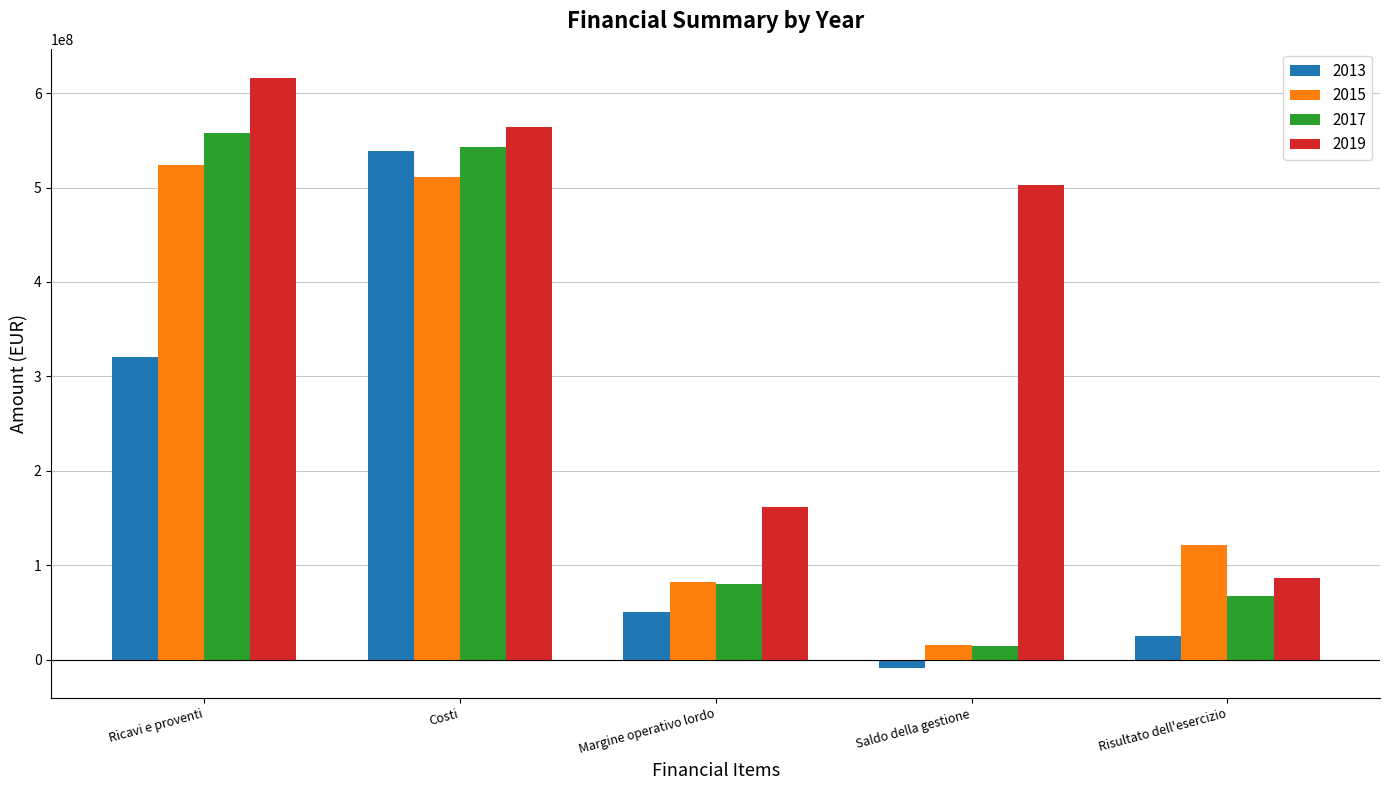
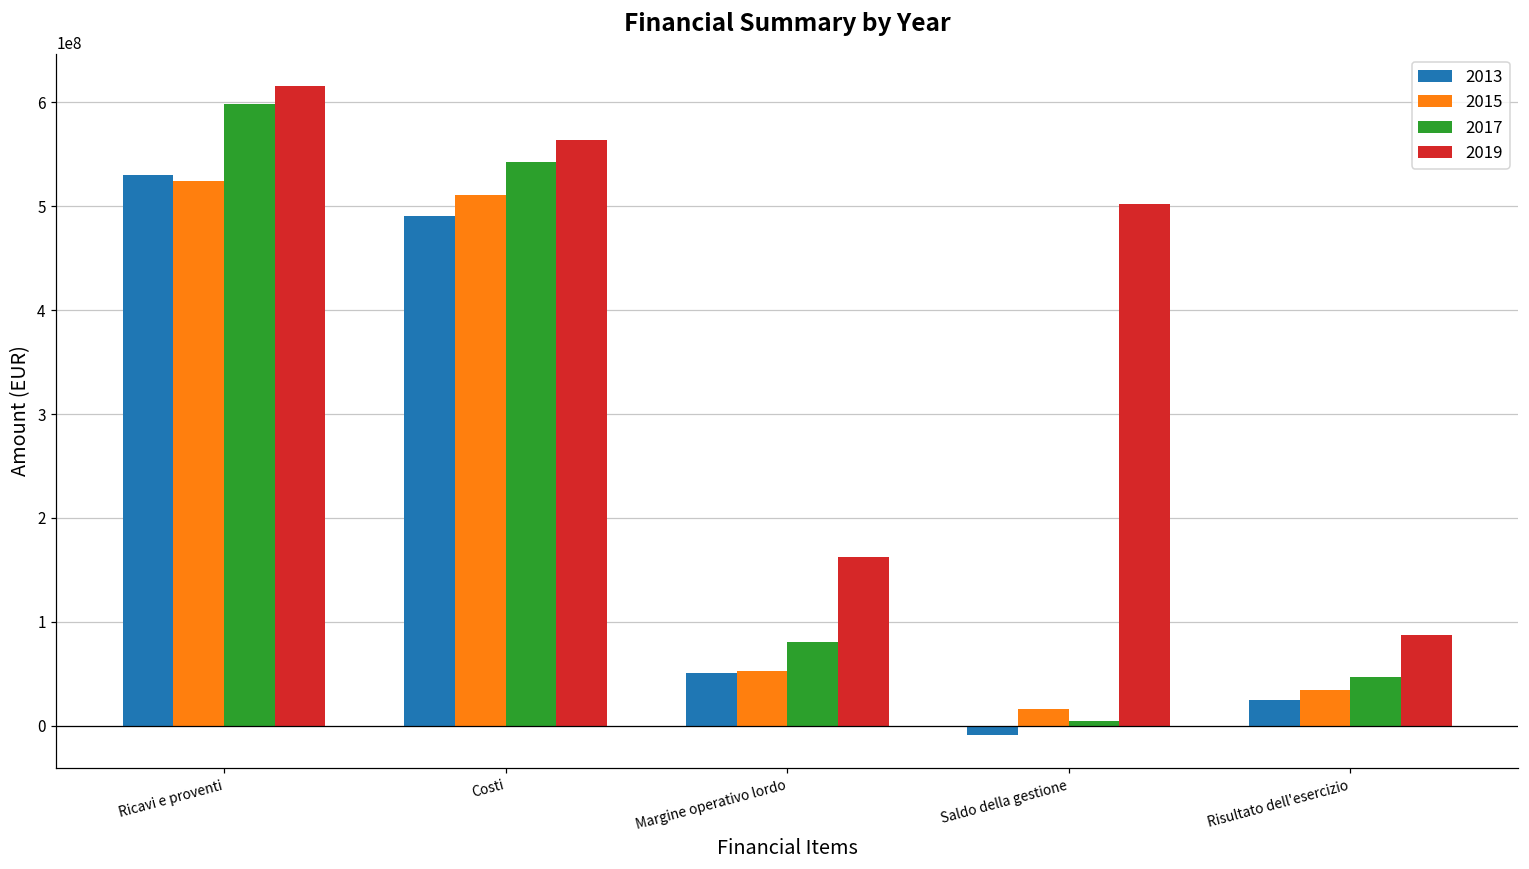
2013, Ricavi e proventi: 320000000 -> 530000000
2017, Ricavi e proventi: 560000000 -> 600000000
2013, Costi: 540000000 -> 490000000
2015, Margine operativo lordo: 80000000 -> 50000000
2017, Saldo della gestione: 10000000 -> 0
2015, Risultato dell'esercizio: 120000000 -> 30000000
2017, Risultato dell'esercizio: 70000000 -> 50000000
